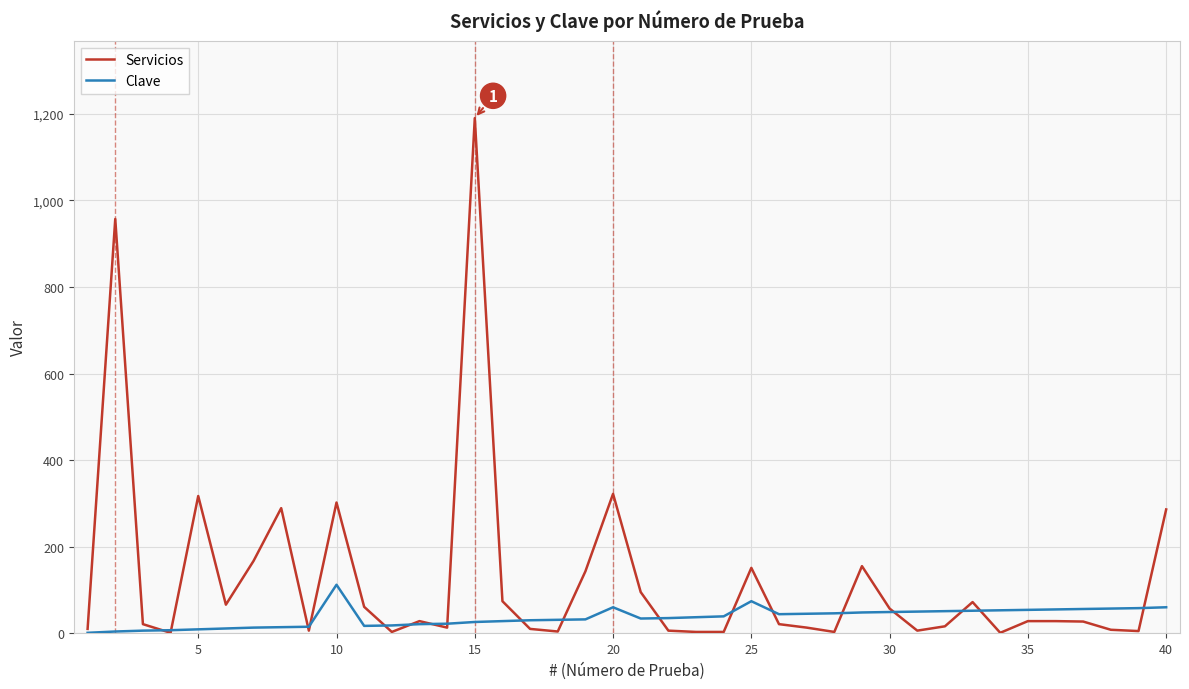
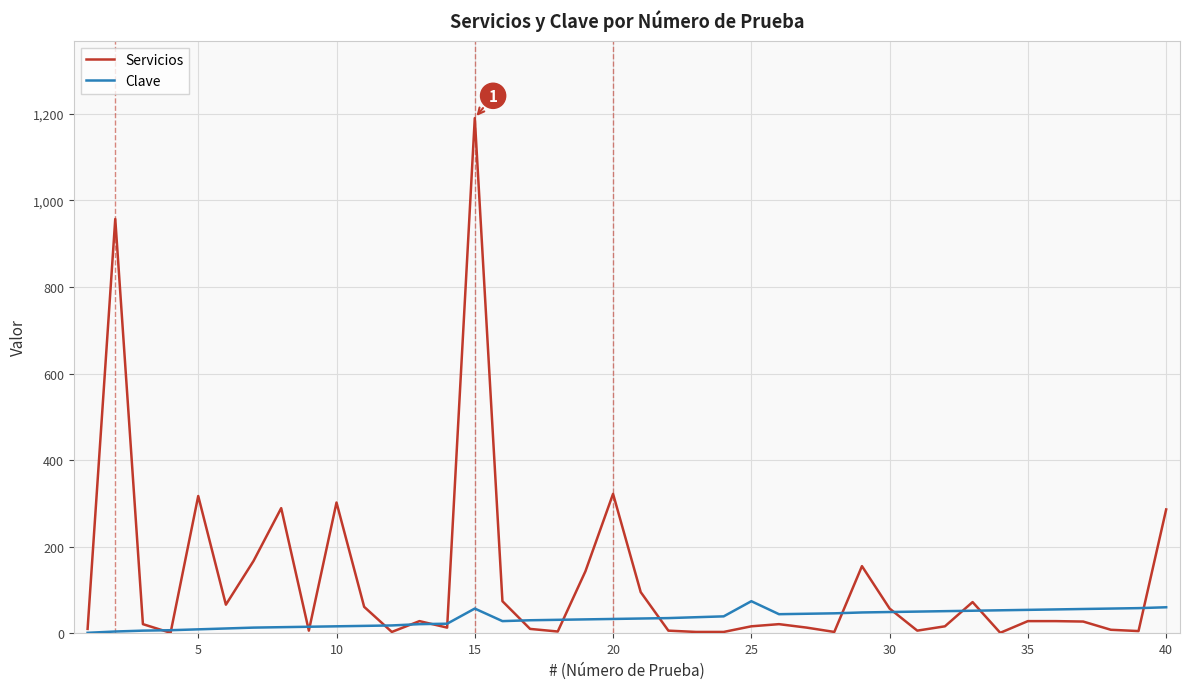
Clave, 10: 110 -> 20
Clave, 15: 30 -> 60
Clave, 20: 60 -> 30
Servicios, 25: 150 -> 20
